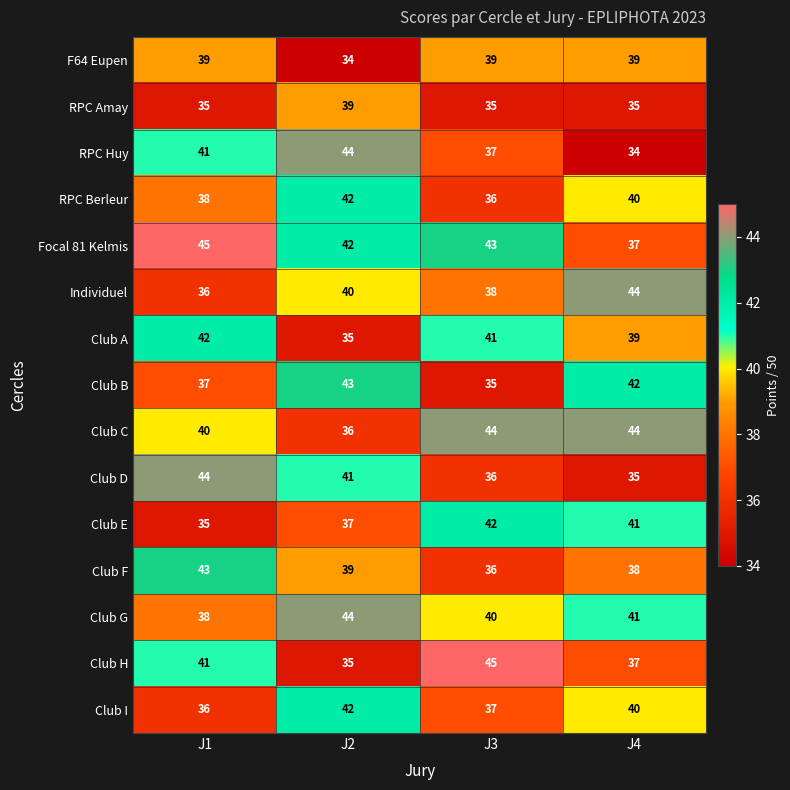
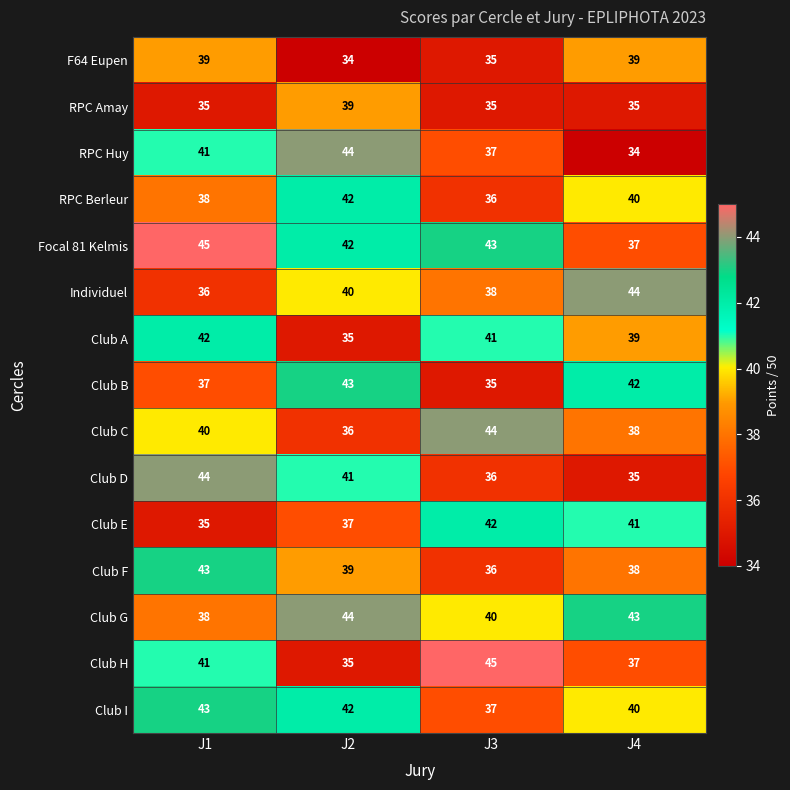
F64 Eupen, J3: 39 -> 35
Club C, J4: 44 -> 38
Club G, J4: 41 -> 43
Club I, J1: 36 -> 43
